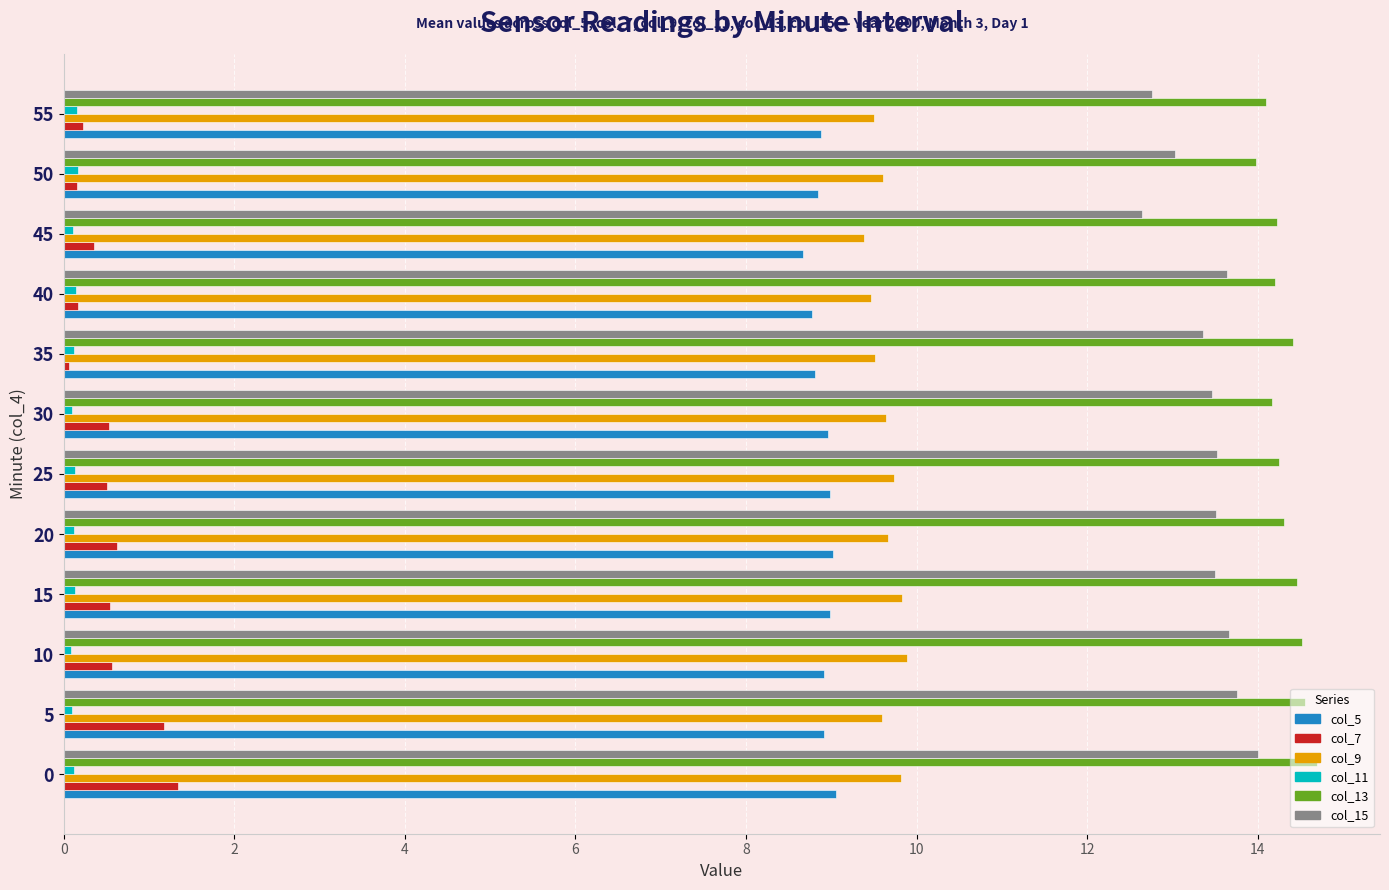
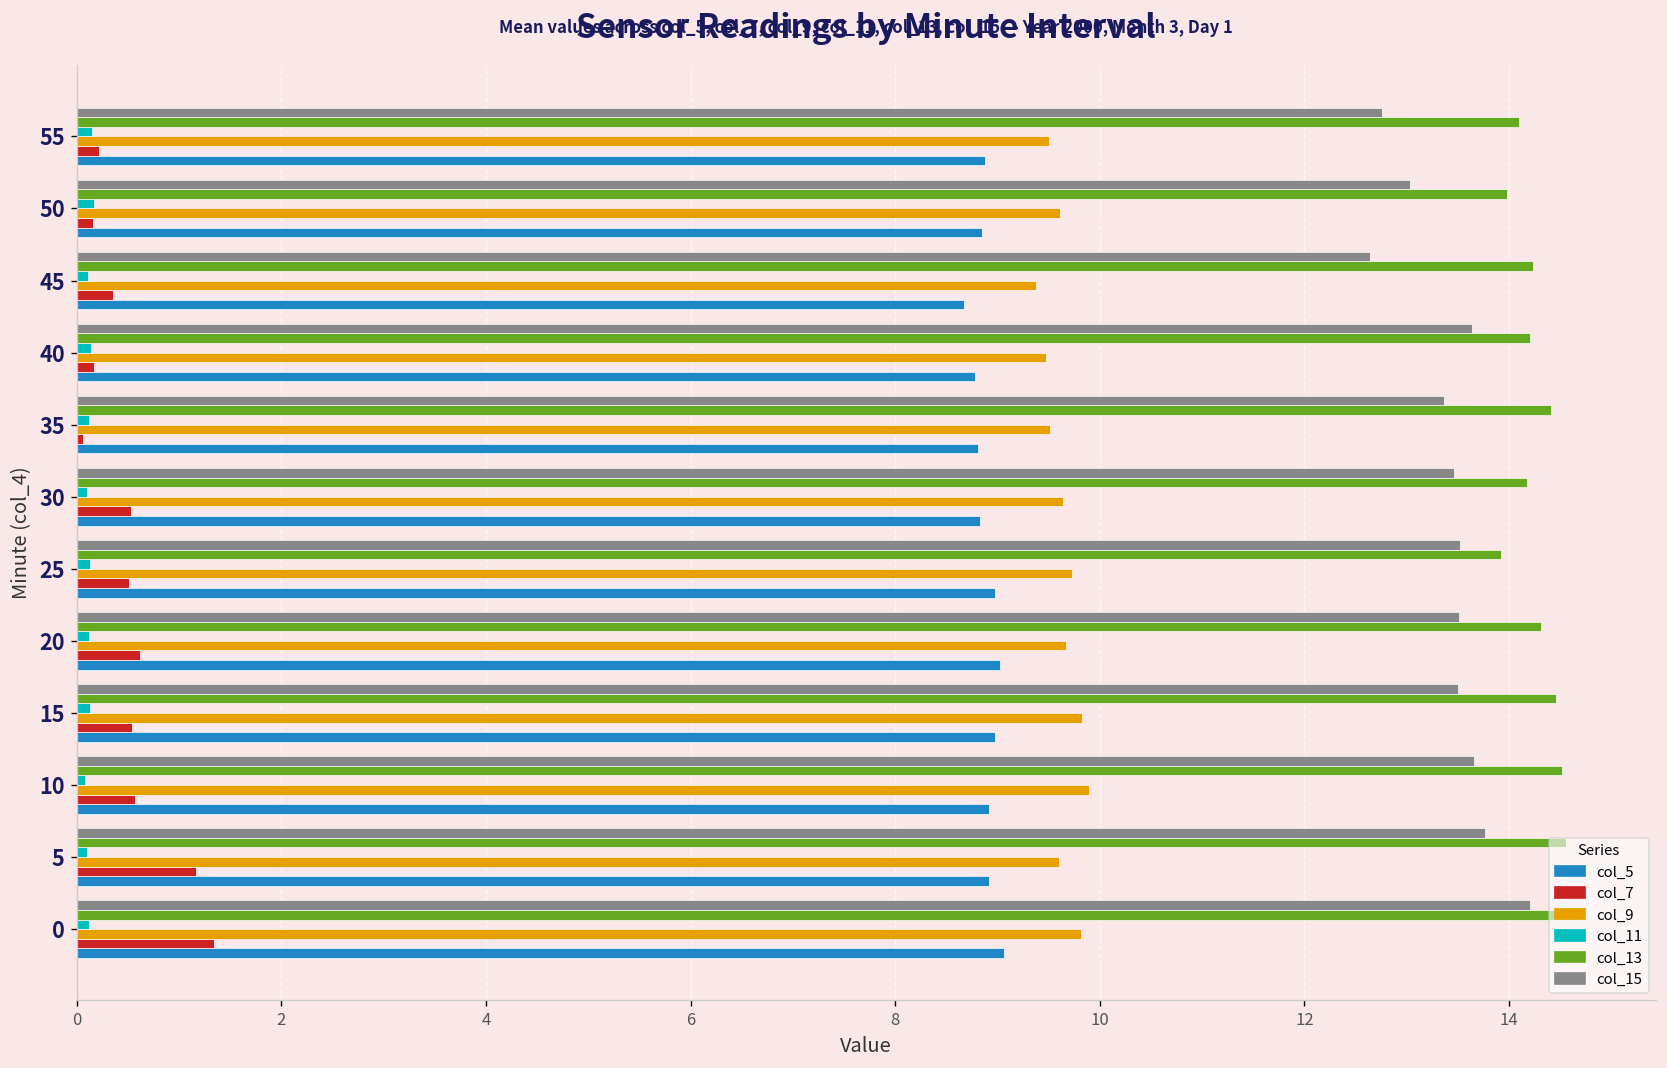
col_5, 30: 9.0 -> 8.8
col_13, 25: 14.3 -> 13.9
col_15, 0: 14.0 -> 14.2
